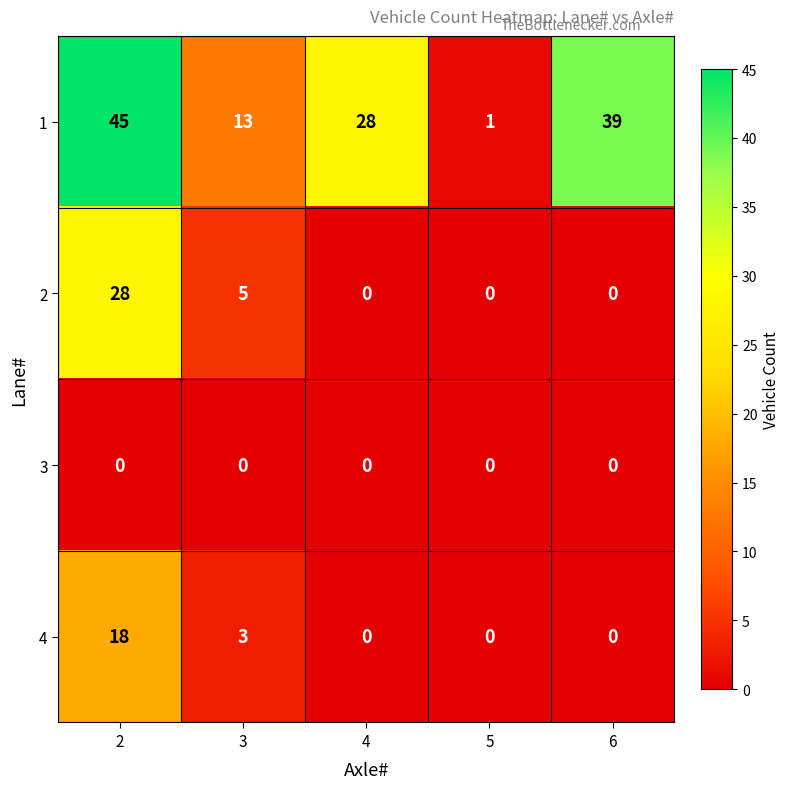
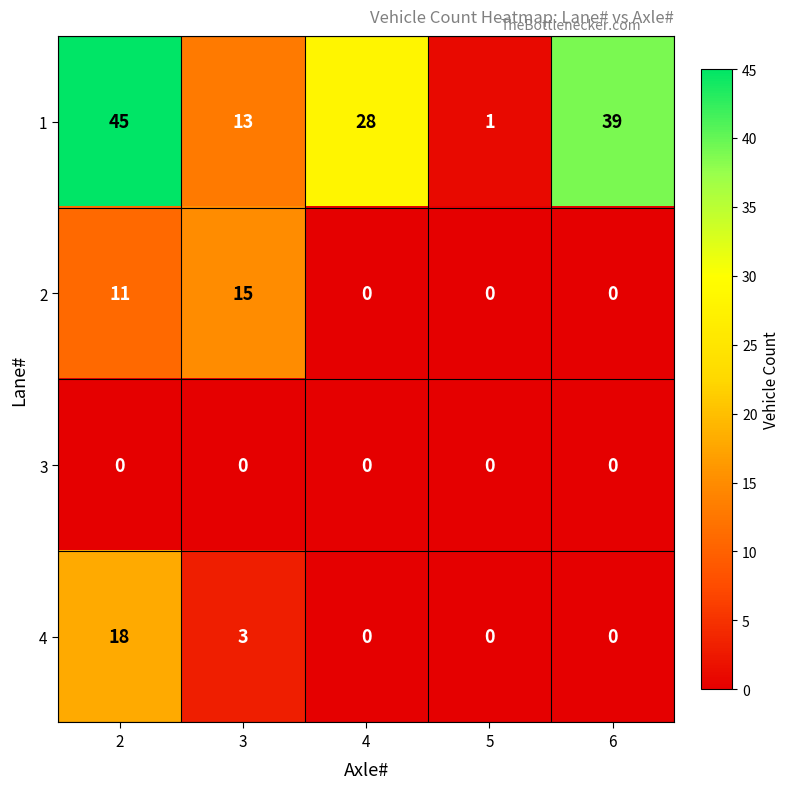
2, 2: 28 -> 11
2, 3: 5 -> 15
